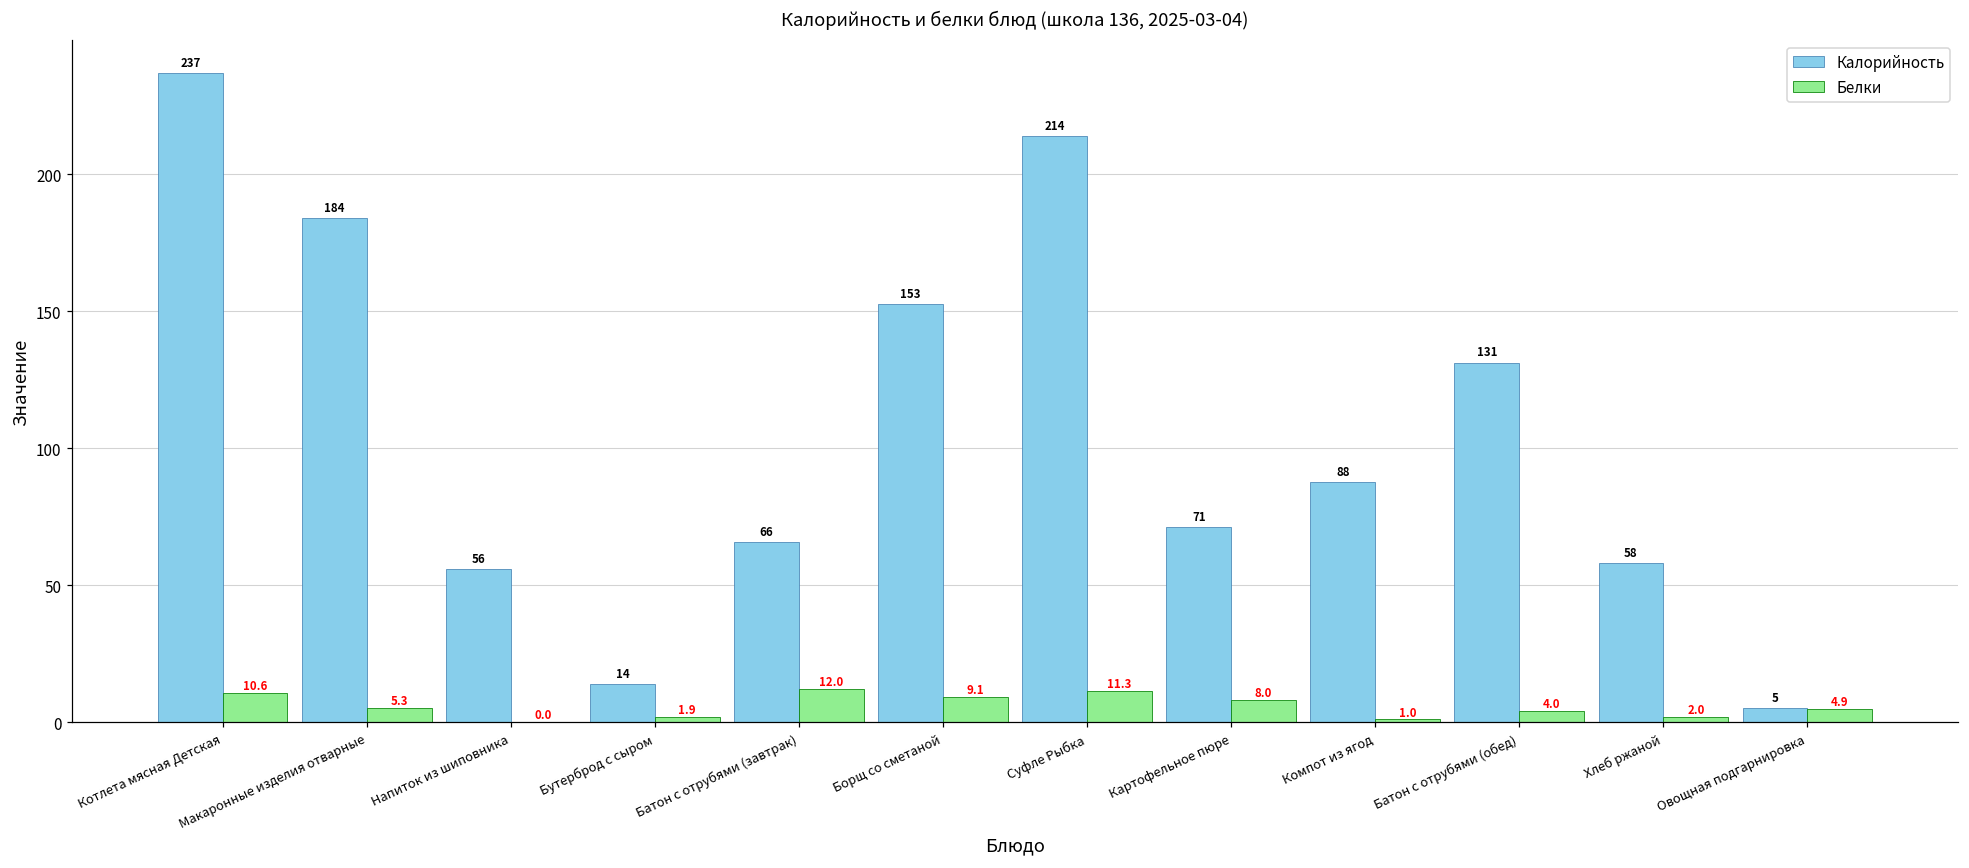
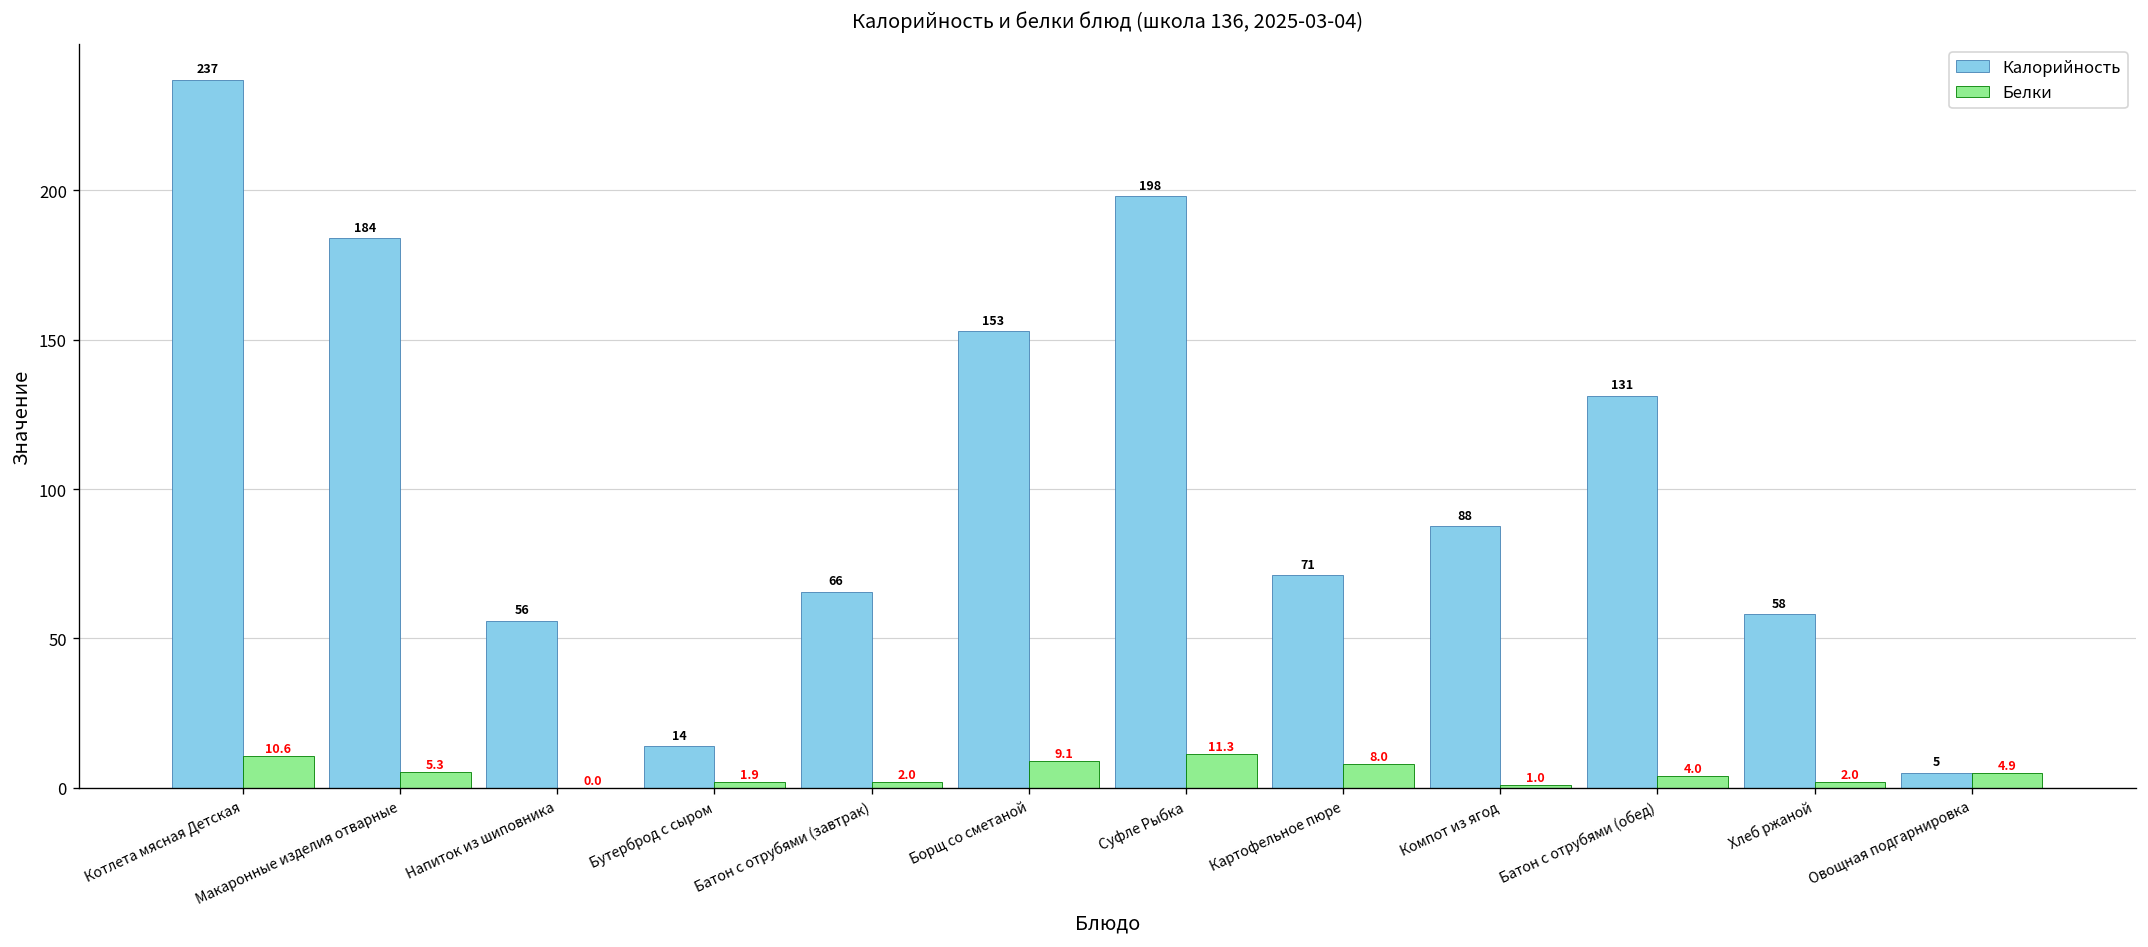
Белки, Батон с отрубями (завтрак): 12.0 -> 2.0
Калорийность, Суфле Рыбка: 214 -> 198
